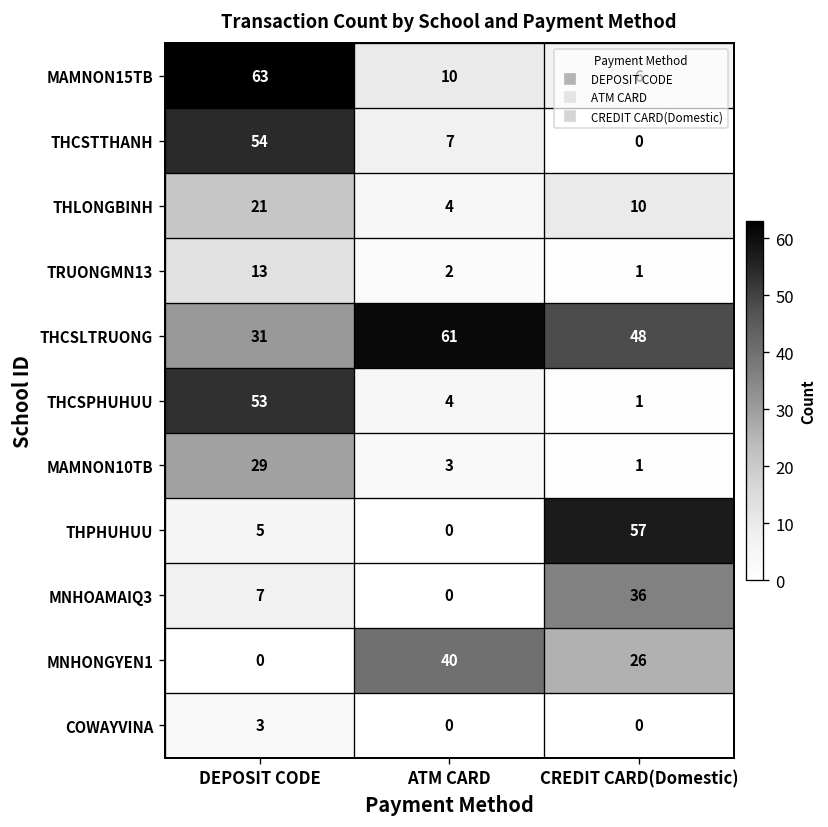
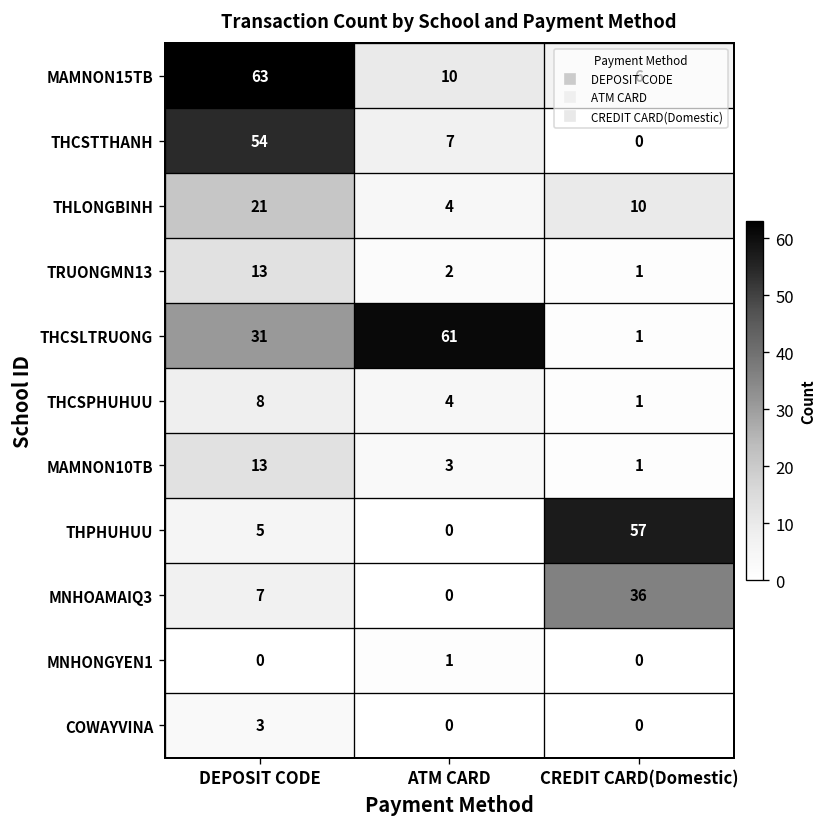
THCSLTRUONG, CREDIT CARD(Domestic): 48 -> 1
THCSPHUHUU, DEPOSIT CODE: 53 -> 8
MAMNON10TB, DEPOSIT CODE: 29 -> 13
MNHONGYEN1, ATM CARD: 40 -> 1
MNHONGYEN1, CREDIT CARD(Domestic): 26 -> 0
